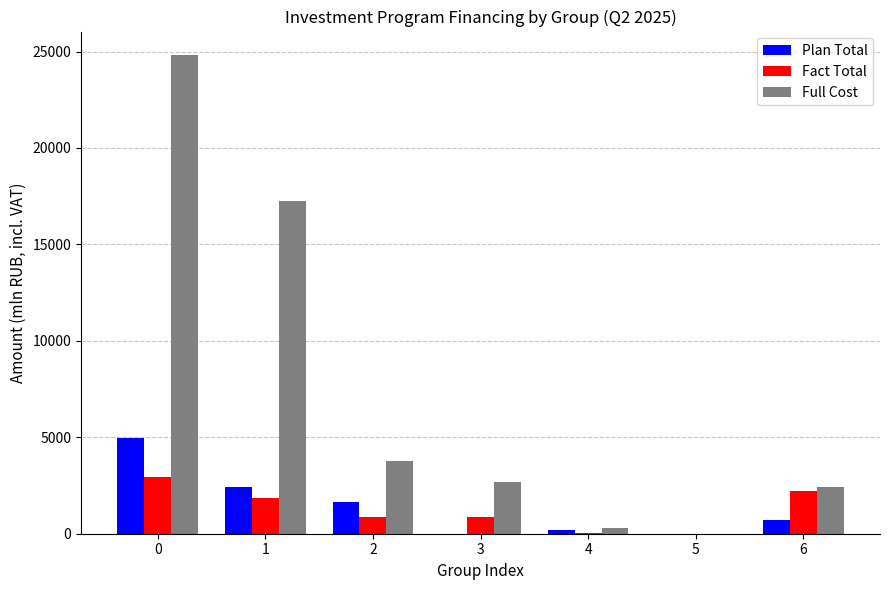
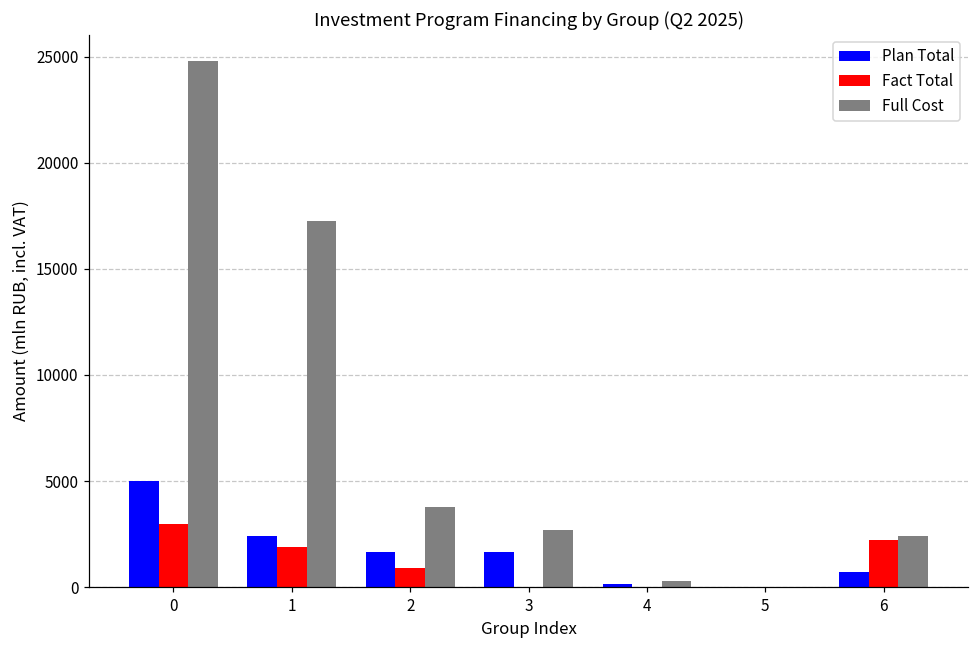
Plan Total, 3: 0 -> 1700
Fact Total, 3: 800 -> 0
